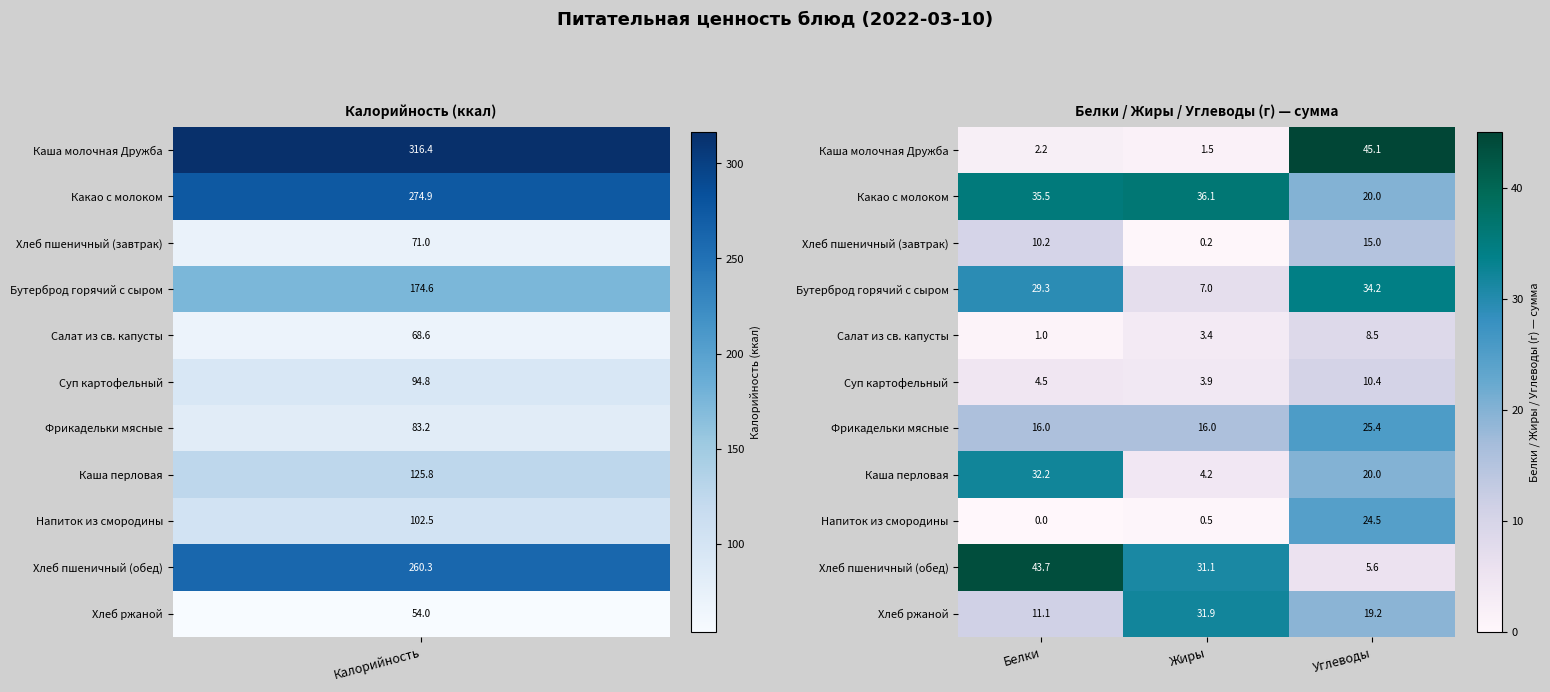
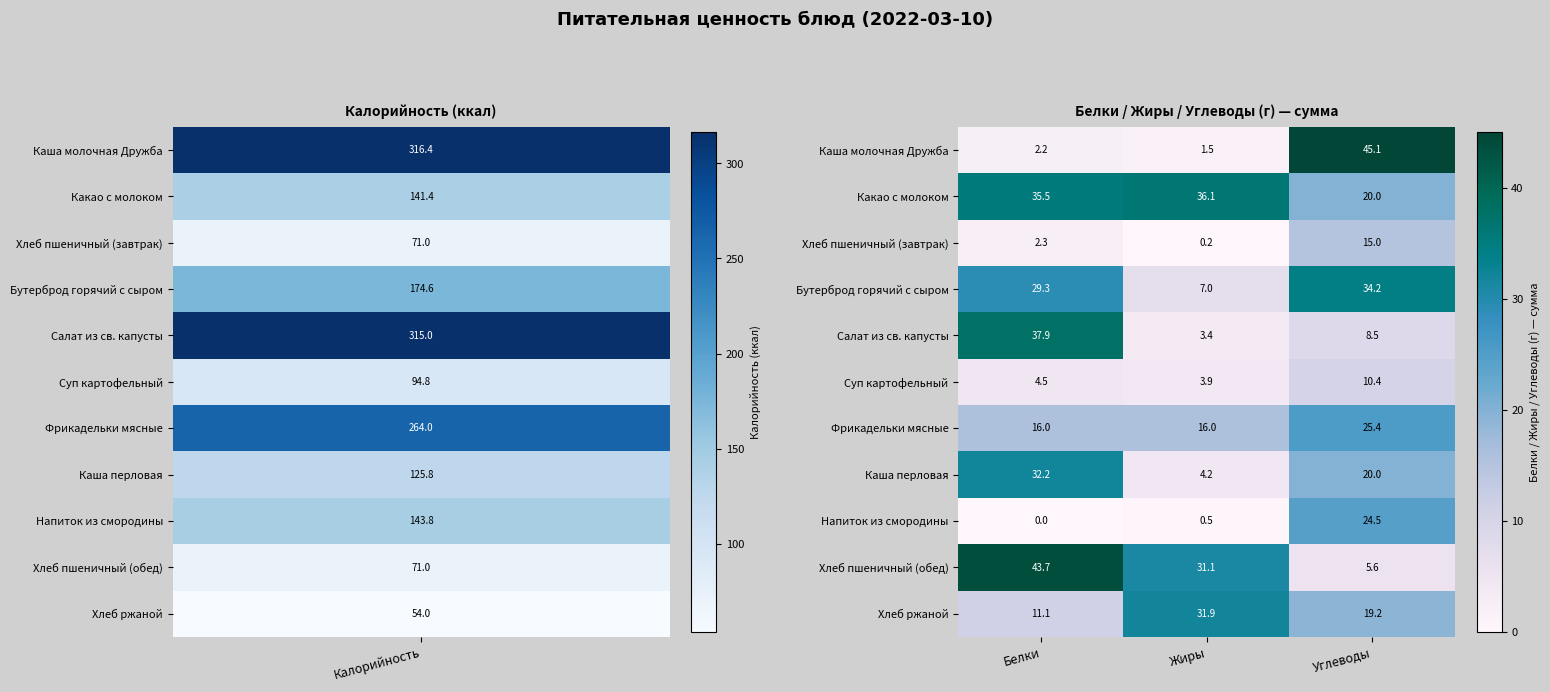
Калорийность (ккал), Какао с молоком, Калорийность: 274.9 -> 141.4
Калорийность (ккал), Салат из св. капусты, Калорийность: 68.6 -> 315.0
Калорийность (ккал), Фрикадельки мясные, Калорийность: 83.2 -> 264.0
Калорийность (ккал), Напиток из смородины, Калорийность: 102.5 -> 143.8
Калорийность (ккал), Хлеб пшеничный (обед), Калорийность: 260.3 -> 71.0
Белки / Жиры / Углеводы (г) — сумма, Хлеб пшеничный (завтрак), Белки: 10.2 -> 2.3
Белки / Жиры / Углеводы (г) — сумма, Салат из св. капусты, Белки: 1.0 -> 37.9
